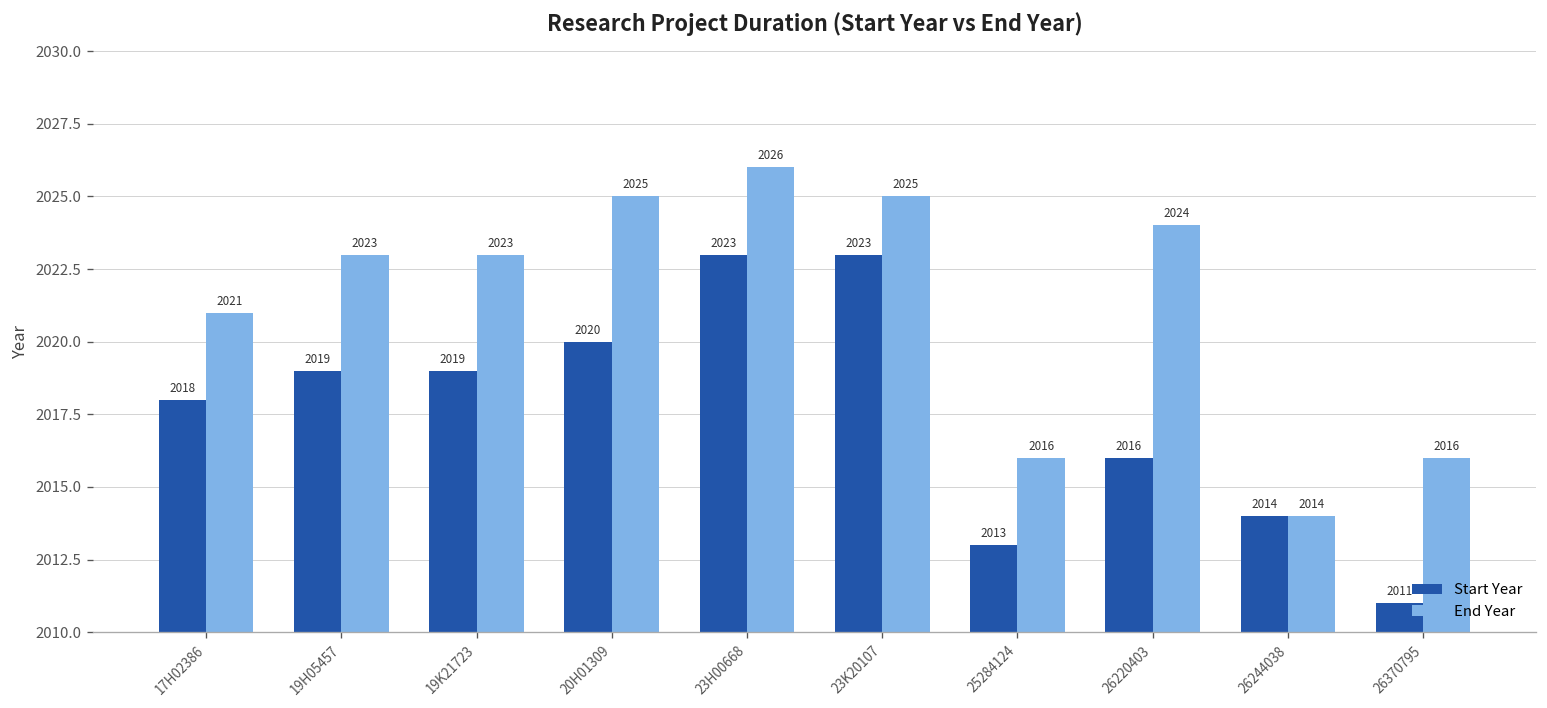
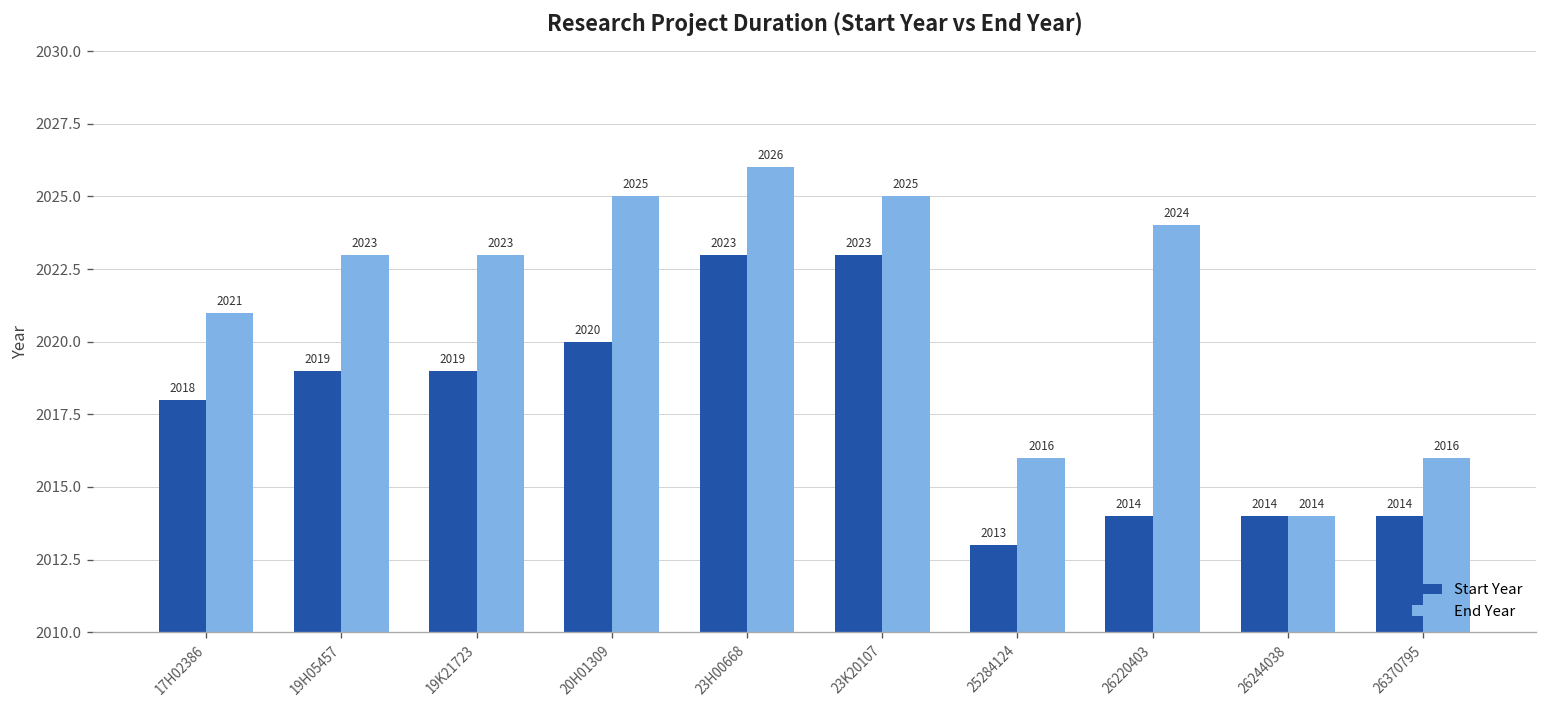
Start Year, 26220403: 2016 -> 2014
Start Year, 26370795: 2011 -> 2014
